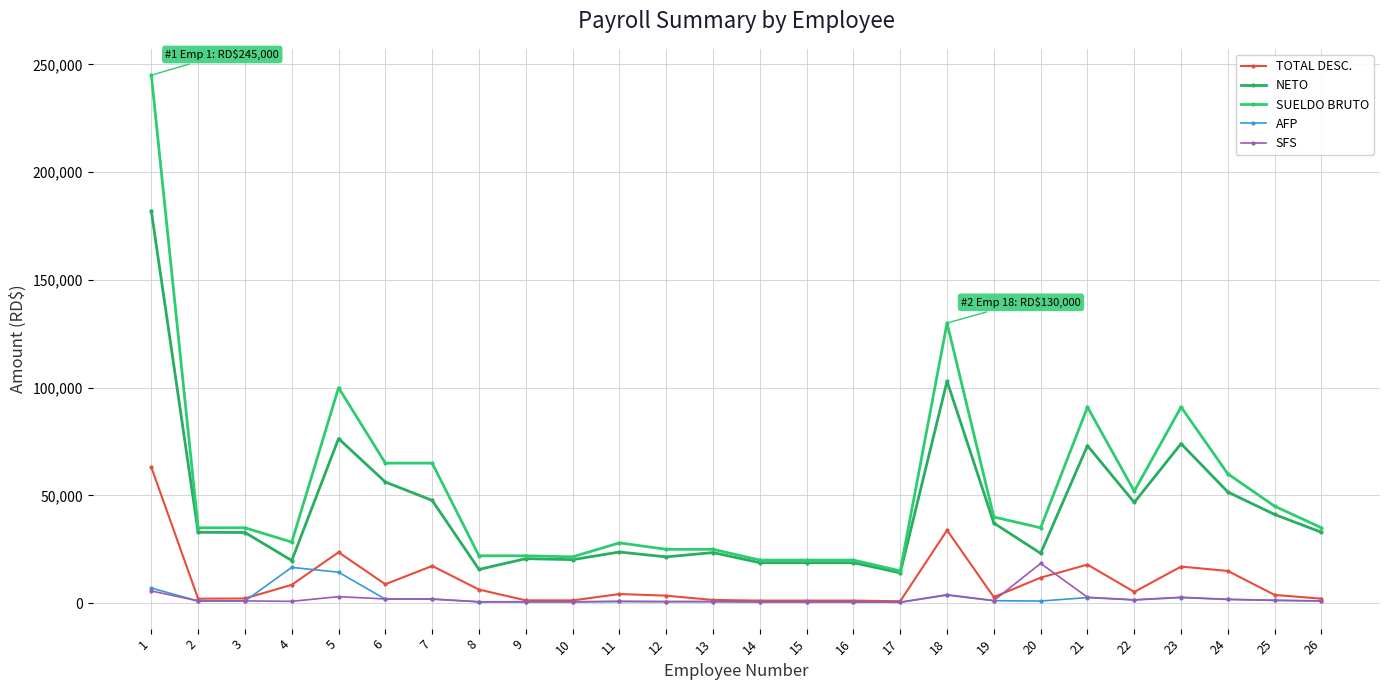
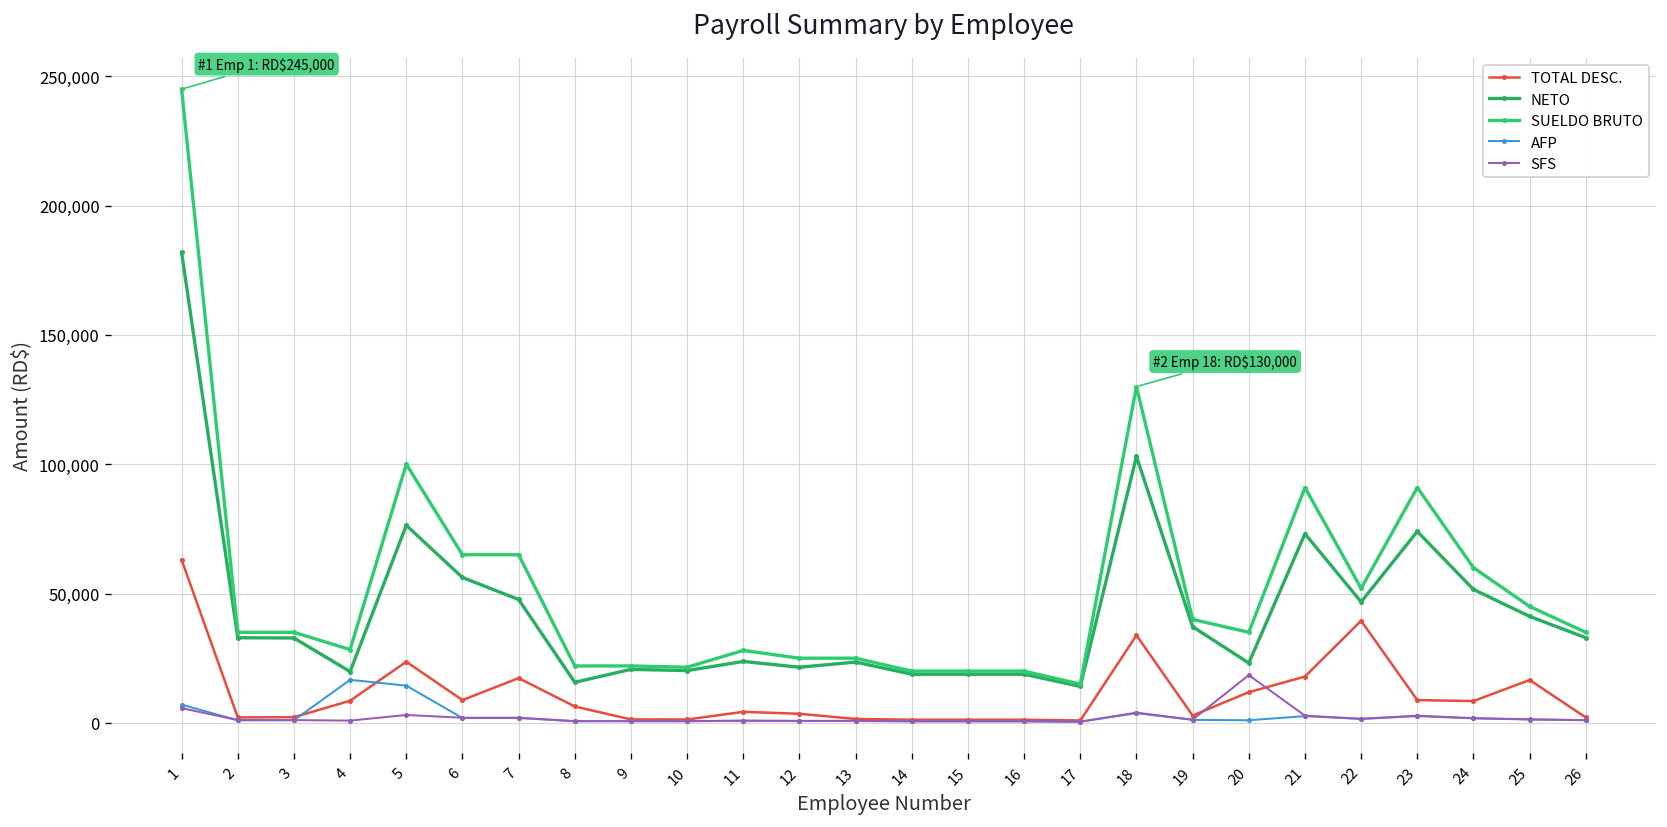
TOTAL DESC., 22: 5,000 -> 39,000
TOTAL DESC., 23: 17,000 -> 9,000
TOTAL DESC., 24: 15,000 -> 8,000
TOTAL DESC., 25: 4,000 -> 17,000
